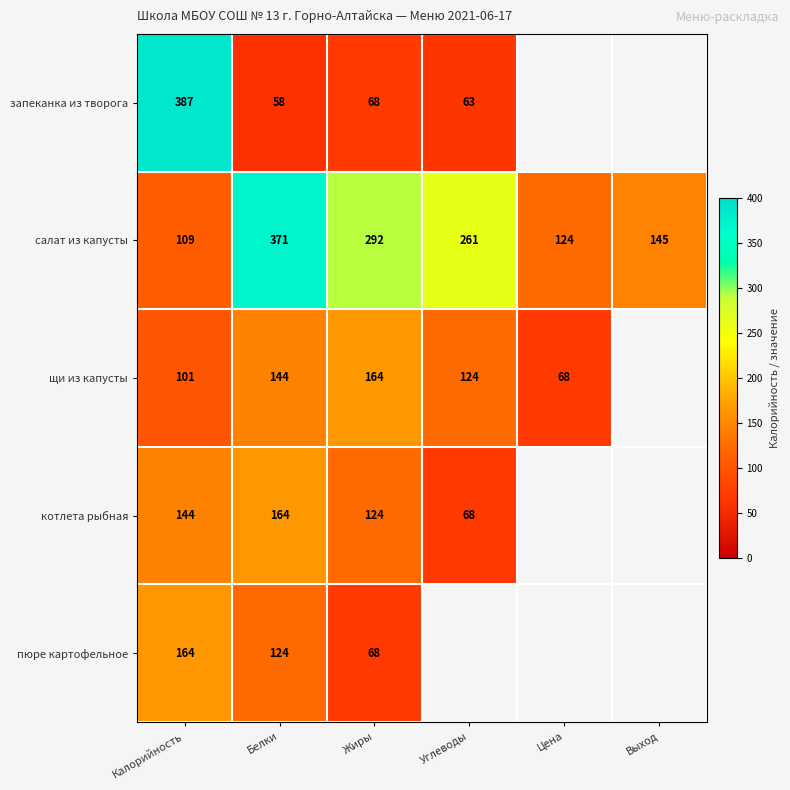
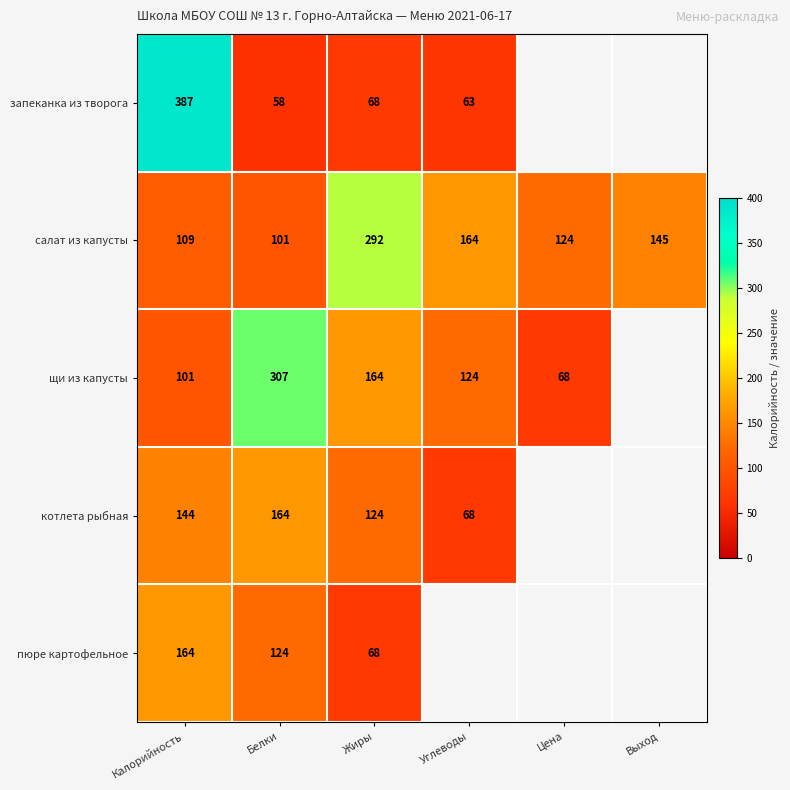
салат из капусты, Белки: 371 -> 101
салат из капусты, Углеводы: 261 -> 164
щи из капусты, Белки: 144 -> 307
